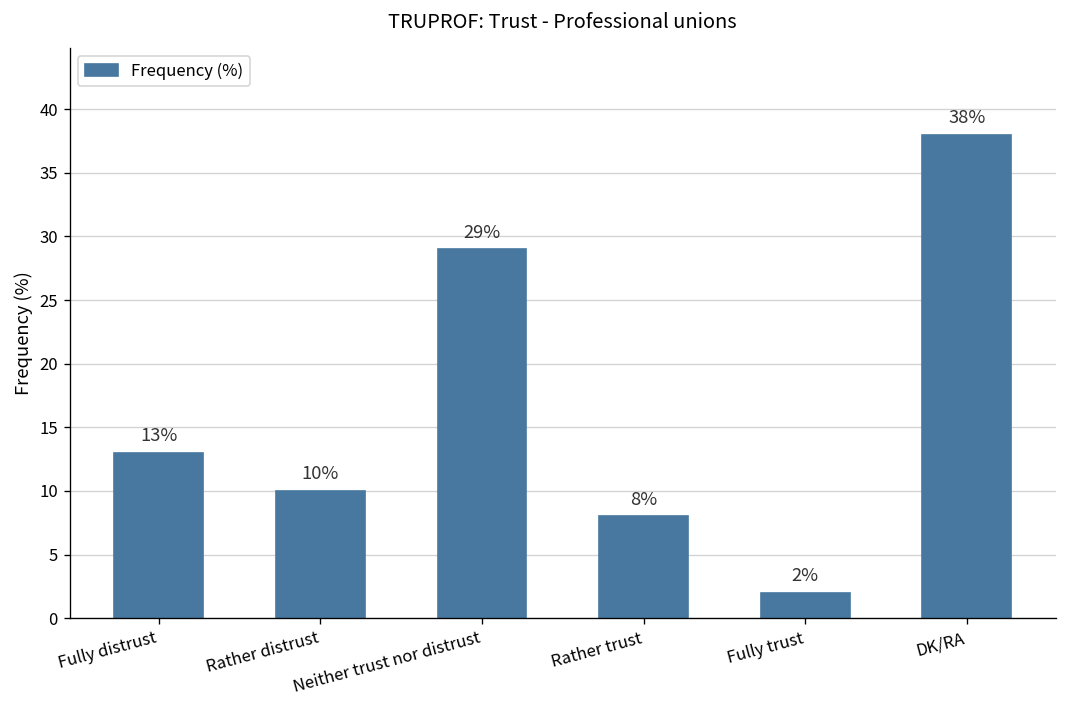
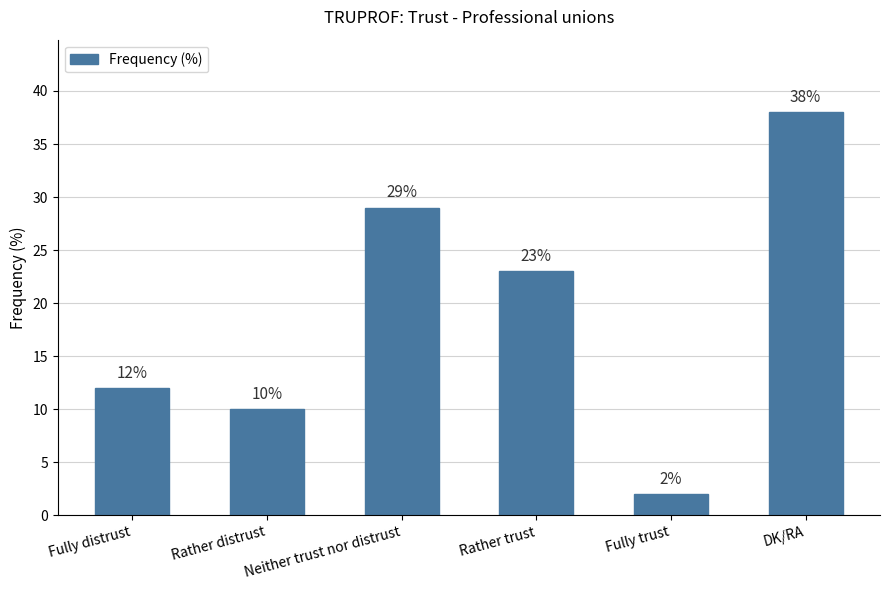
Fully distrust: 13% -> 12%
Rather trust: 8% -> 23%
